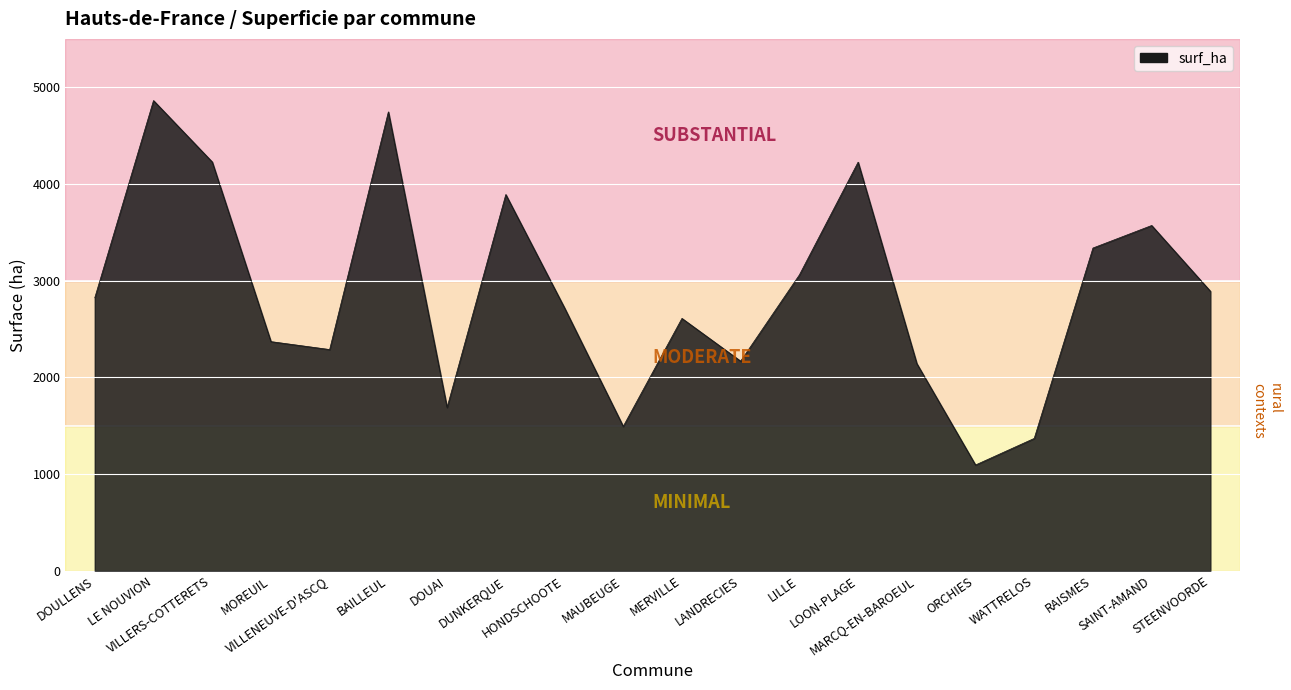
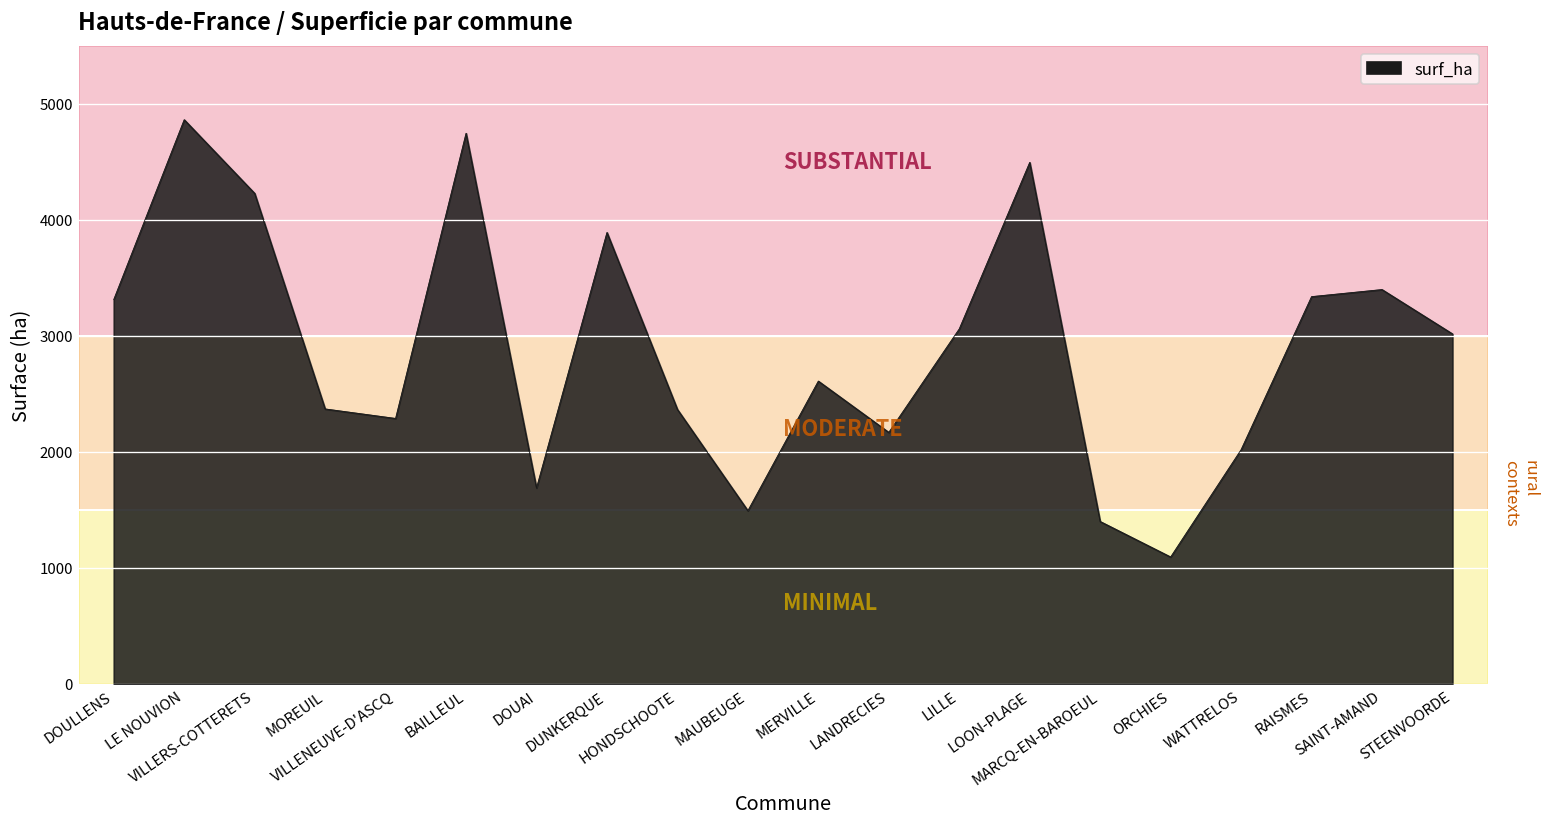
DOULLENS: 2800 -> 3300
HONDSCHOOTE: 2700 -> 2400
LOON-PLAGE: 4200 -> 4500
MARCQ-EN-BAROEUL: 2100 -> 1400
WATTRELOS: 1400 -> 2000
SAINT-AMAND: 3600 -> 3400
STEENVOORDE: 2900 -> 3000
